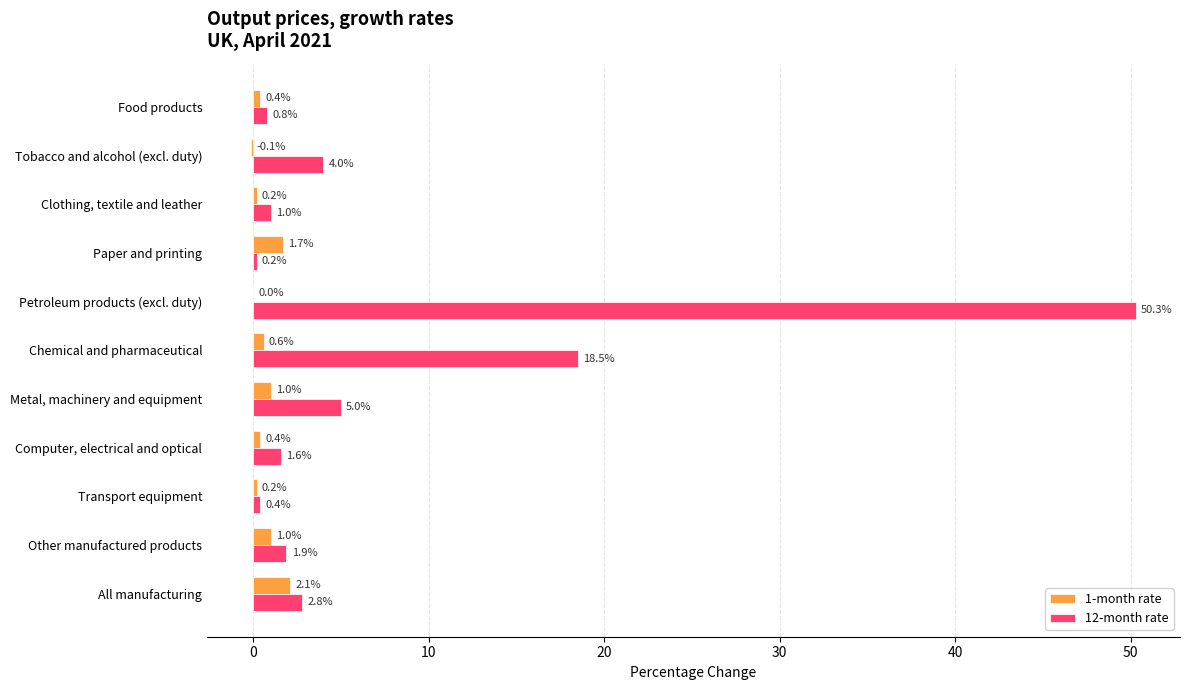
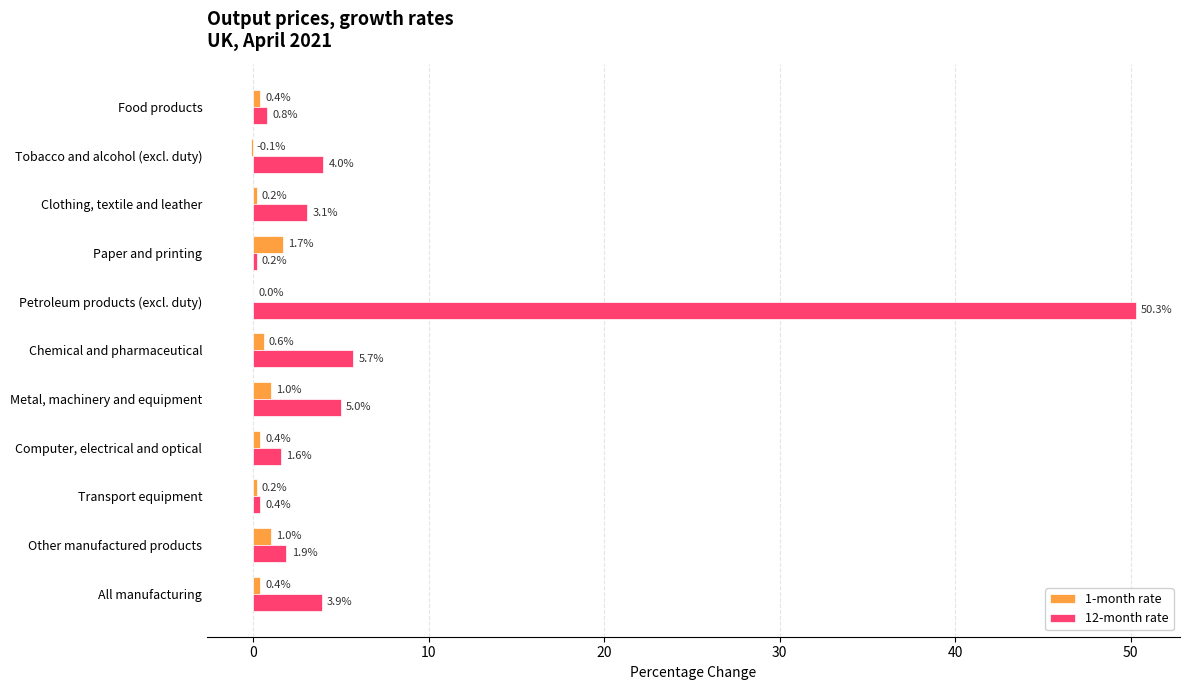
12-month rate, Clothing, textile and leather: 1.0% -> 3.1%
12-month rate, Chemical and pharmaceutical: 18.5% -> 5.7%
1-month rate, All manufacturing: 2.1% -> 0.4%
12-month rate, All manufacturing: 2.8% -> 3.9%
